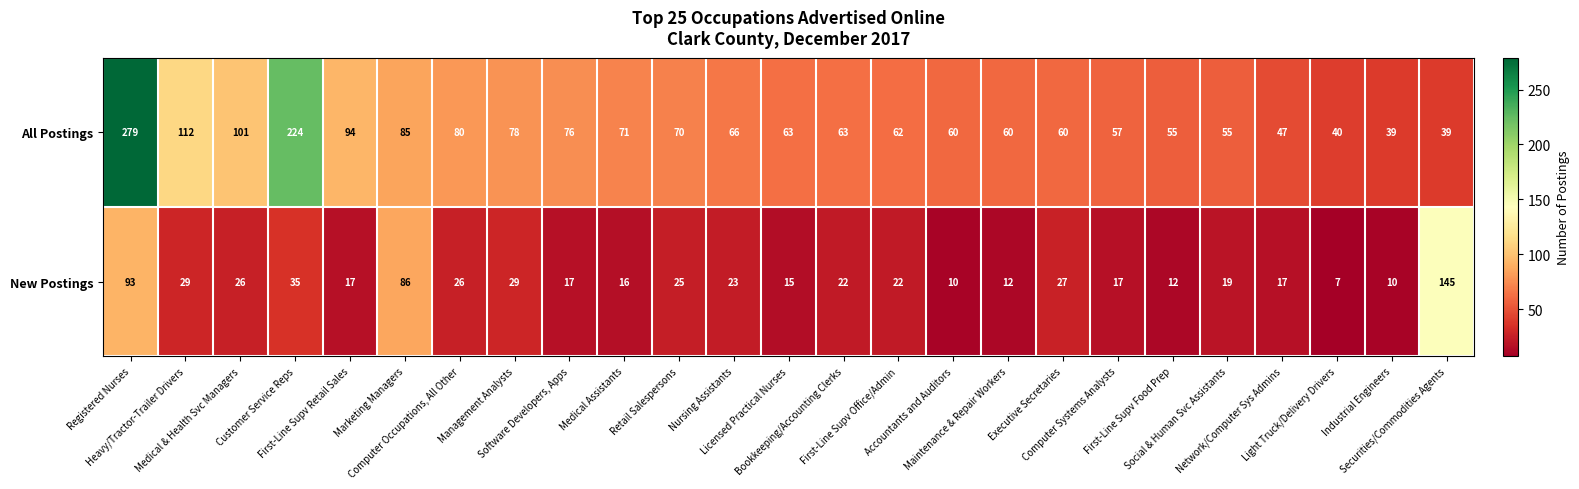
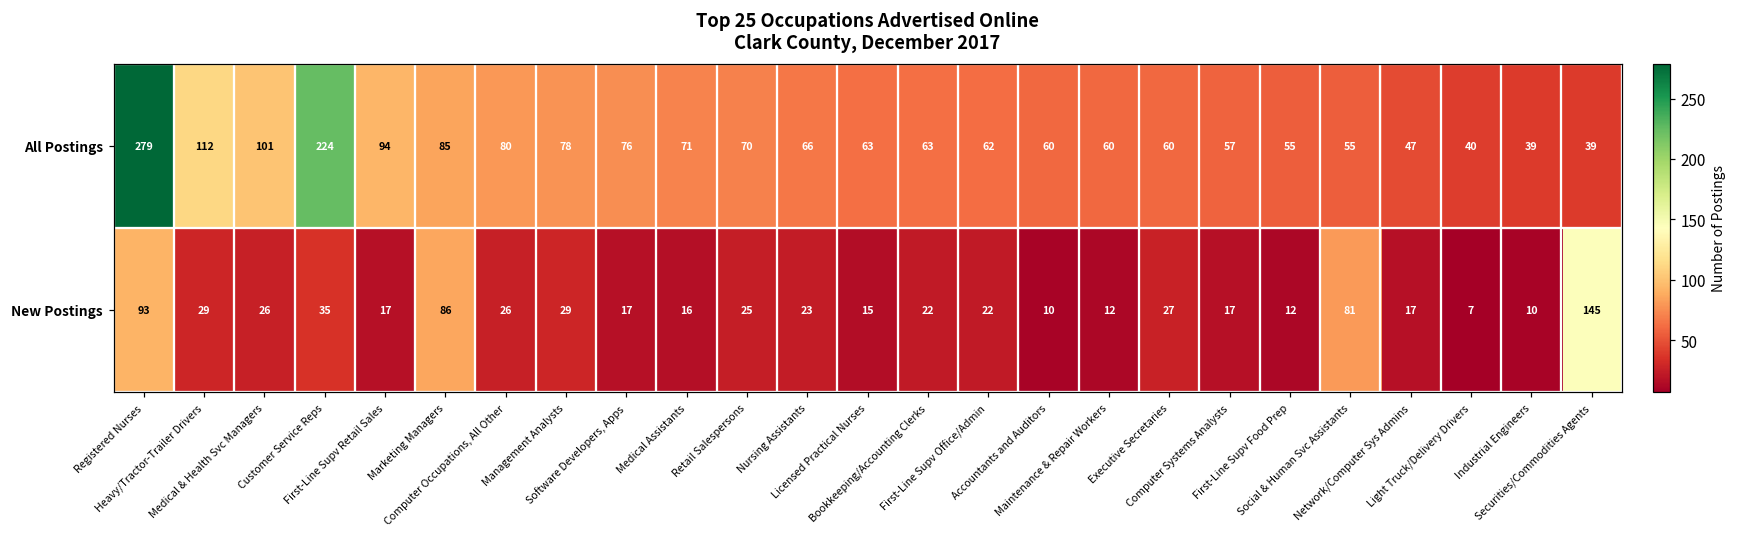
New Postings, Social & Human Svc Assistants: 19 -> 81
